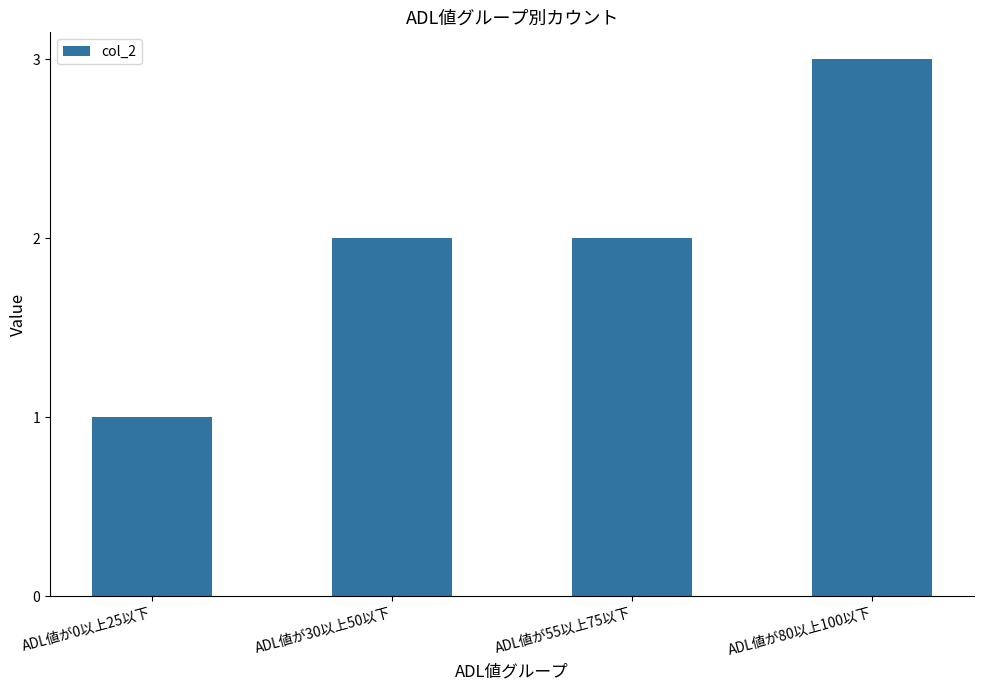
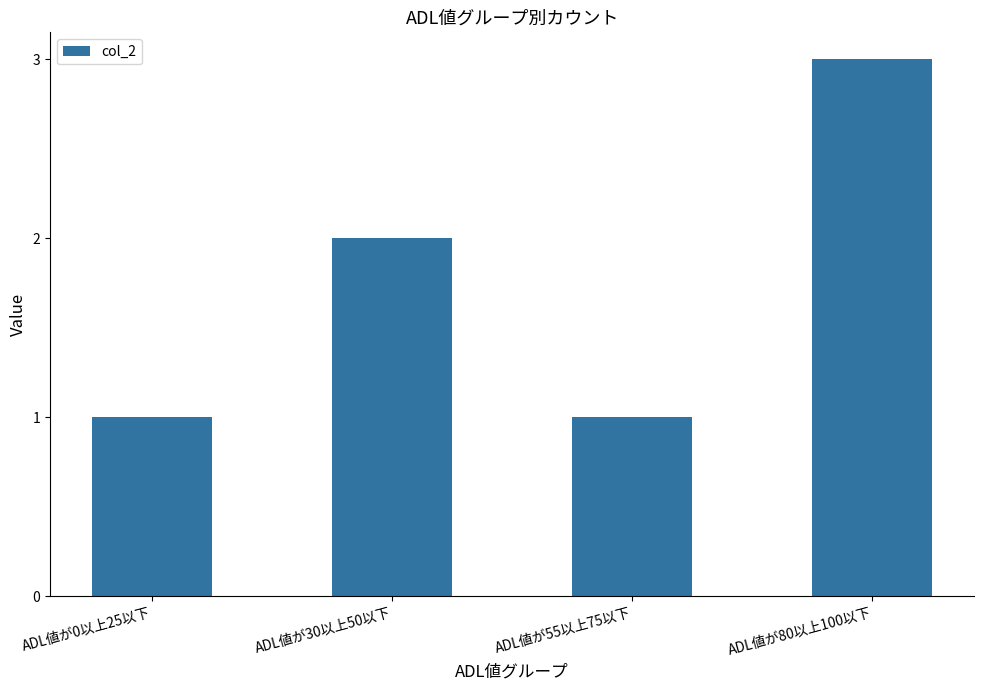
ADL値が55以上75以下: 2 -> 1
